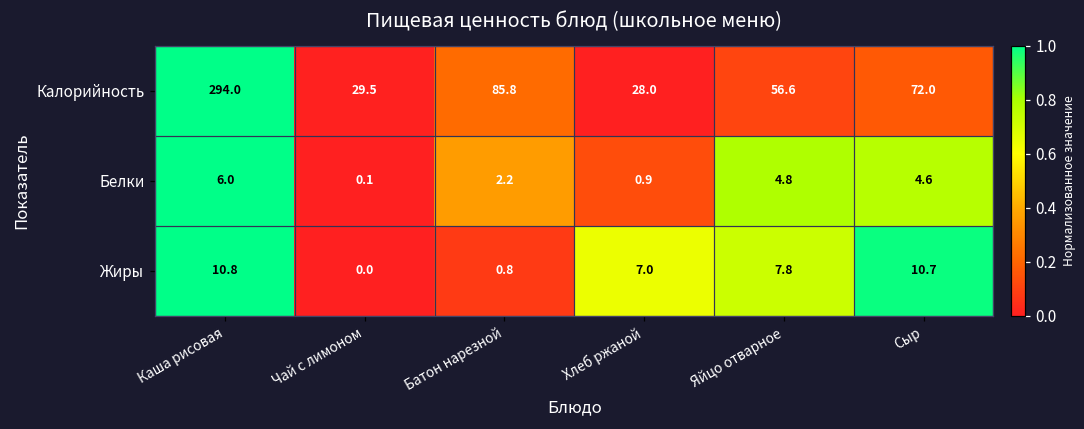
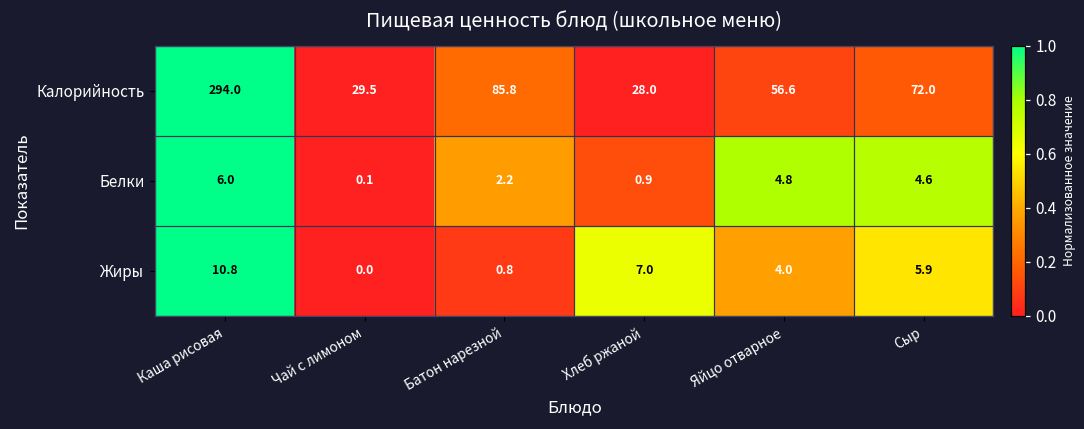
Жиры, Яйцо отварное: 7.8 -> 4.0
Жиры, Сыр: 10.7 -> 5.9
